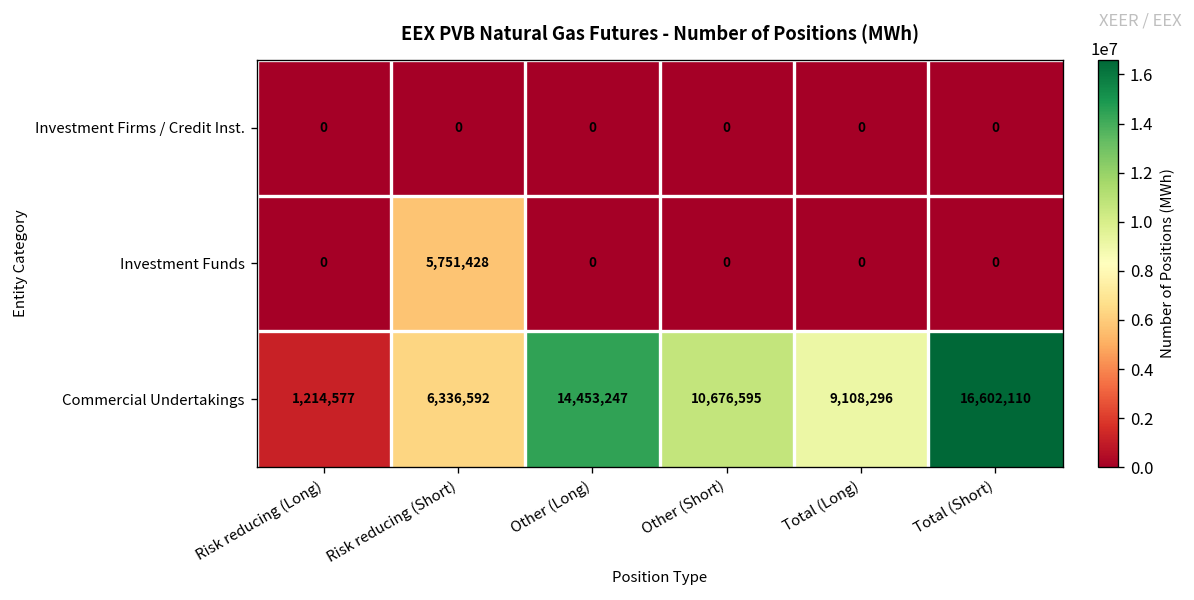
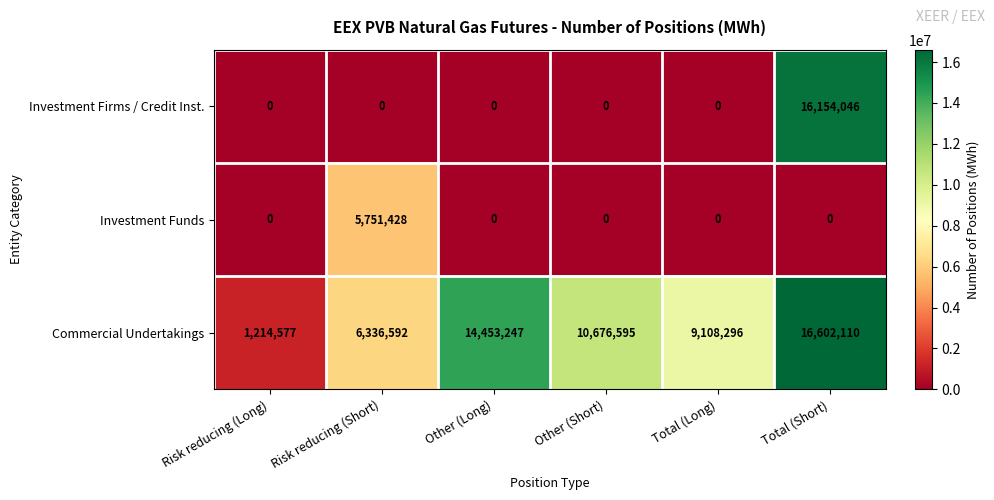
Investment Firms / Credit Inst., Total (Short): 0 -> 16,154,046
